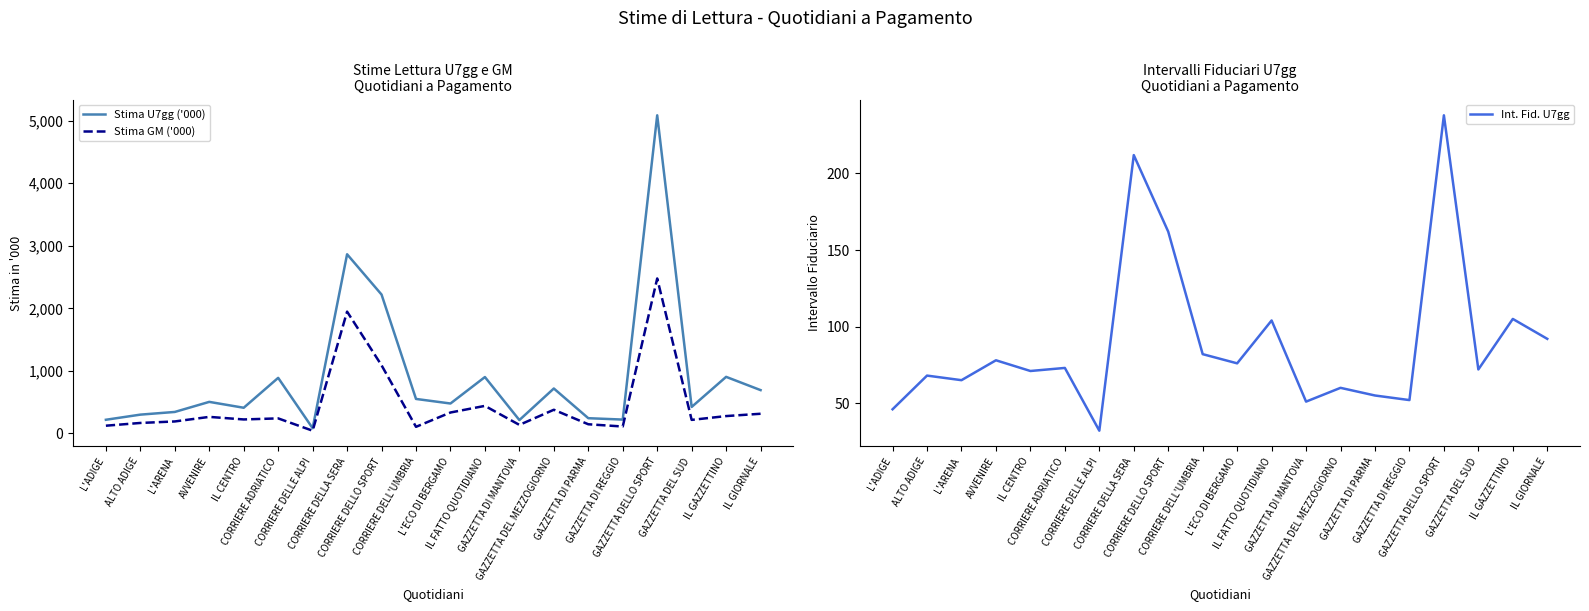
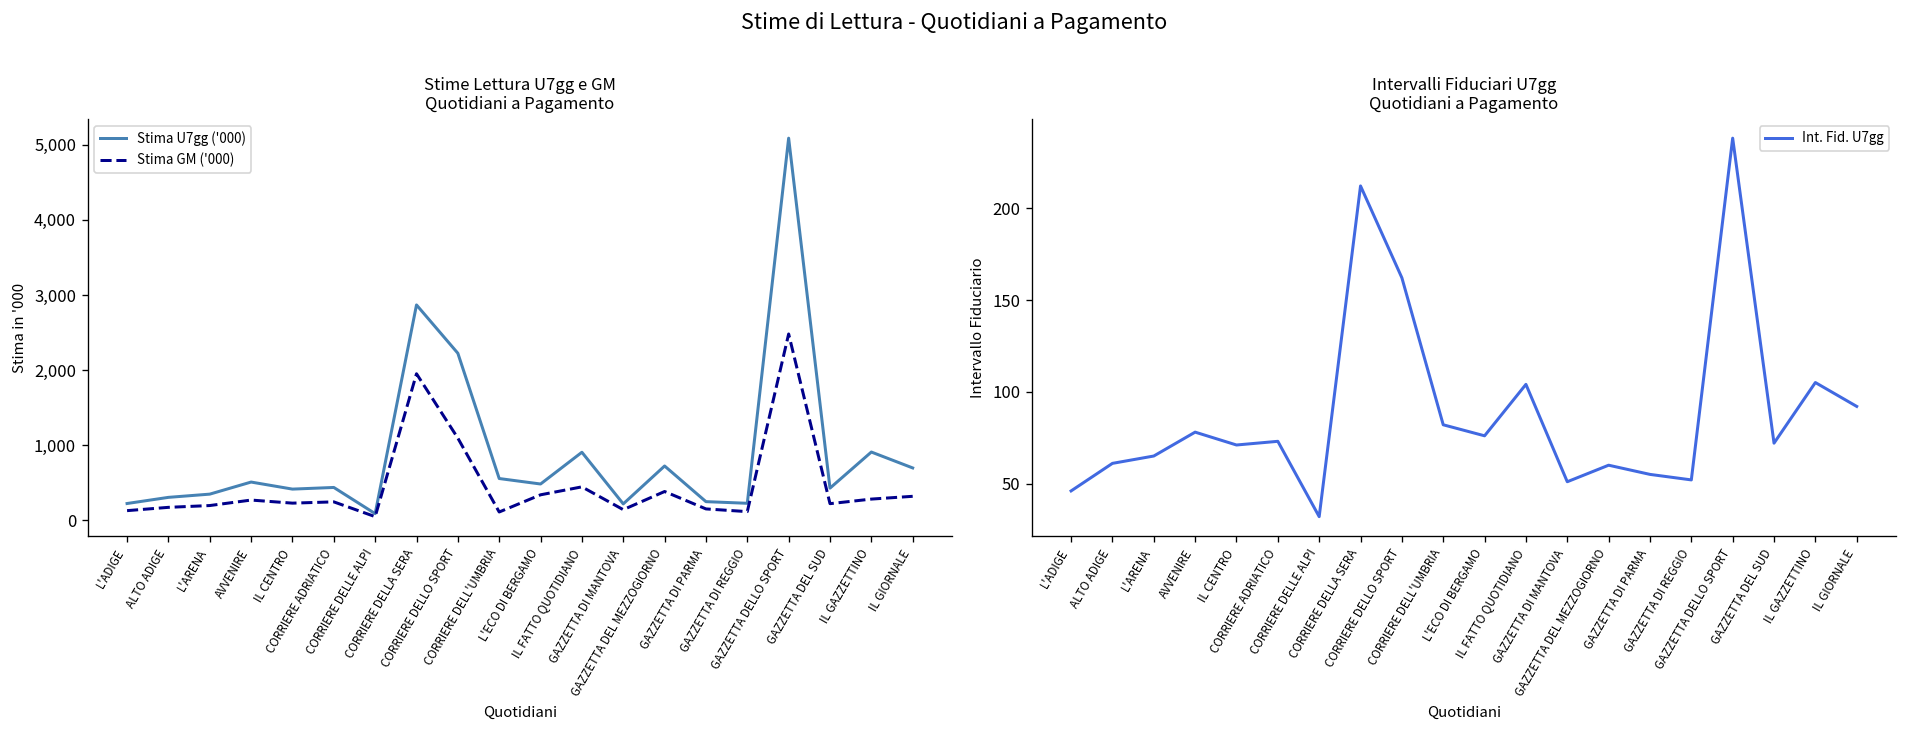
Stime Lettura U7gg e GM Quotidiani a Pagamento, Stima U7gg ('000), CORRIERE ADRIATICO: 900 -> 400
Intervalli Fiduciari U7gg Quotidiani a Pagamento, ALTO ADIGE: 68 -> 61
